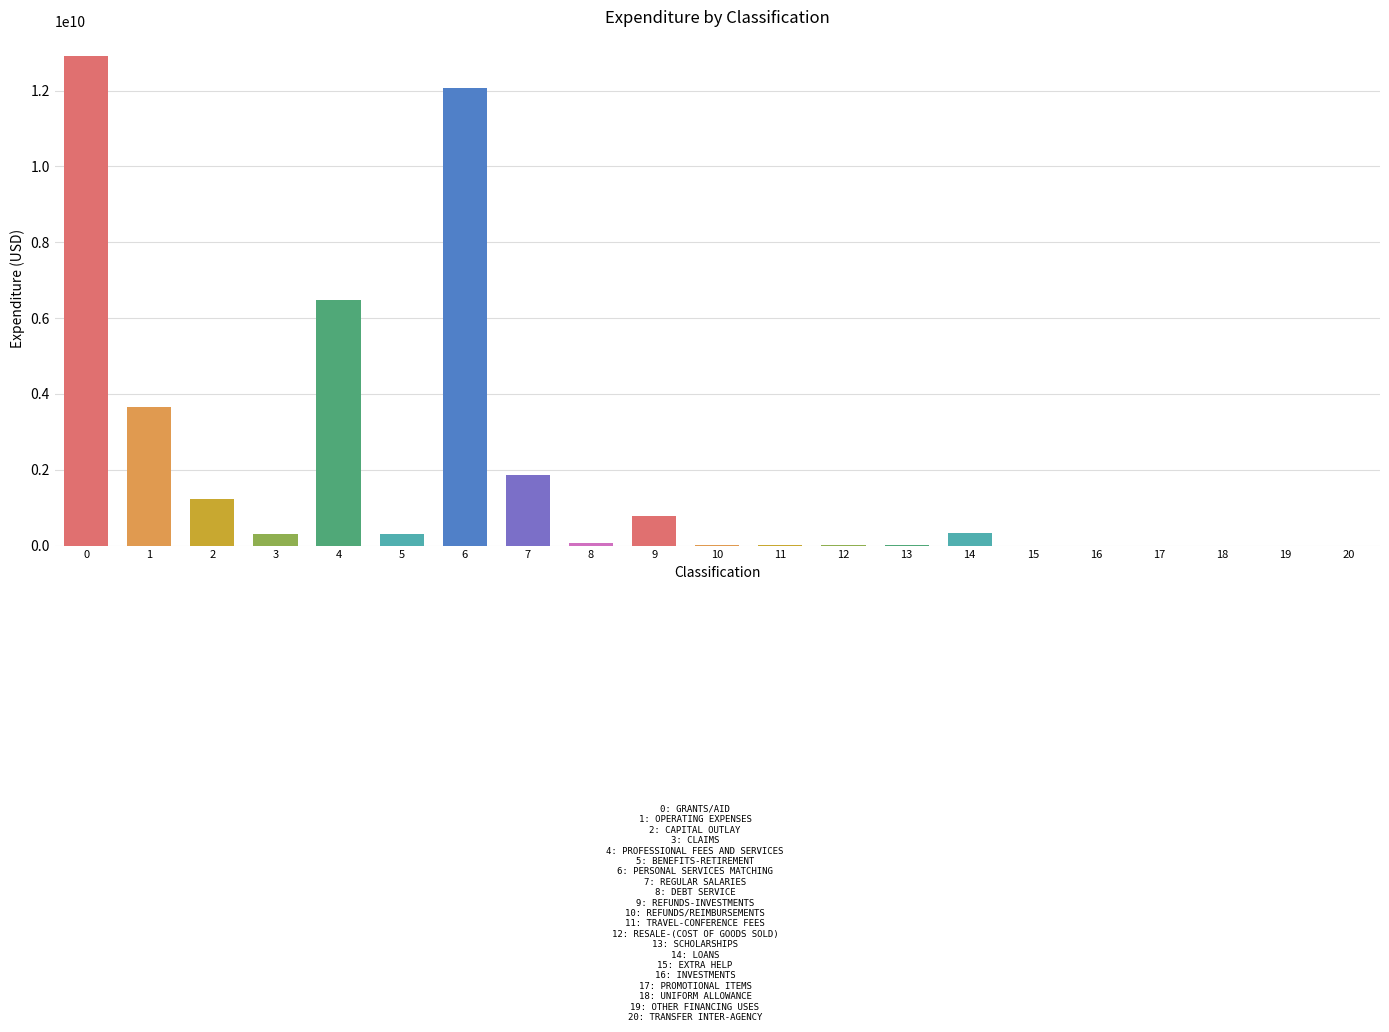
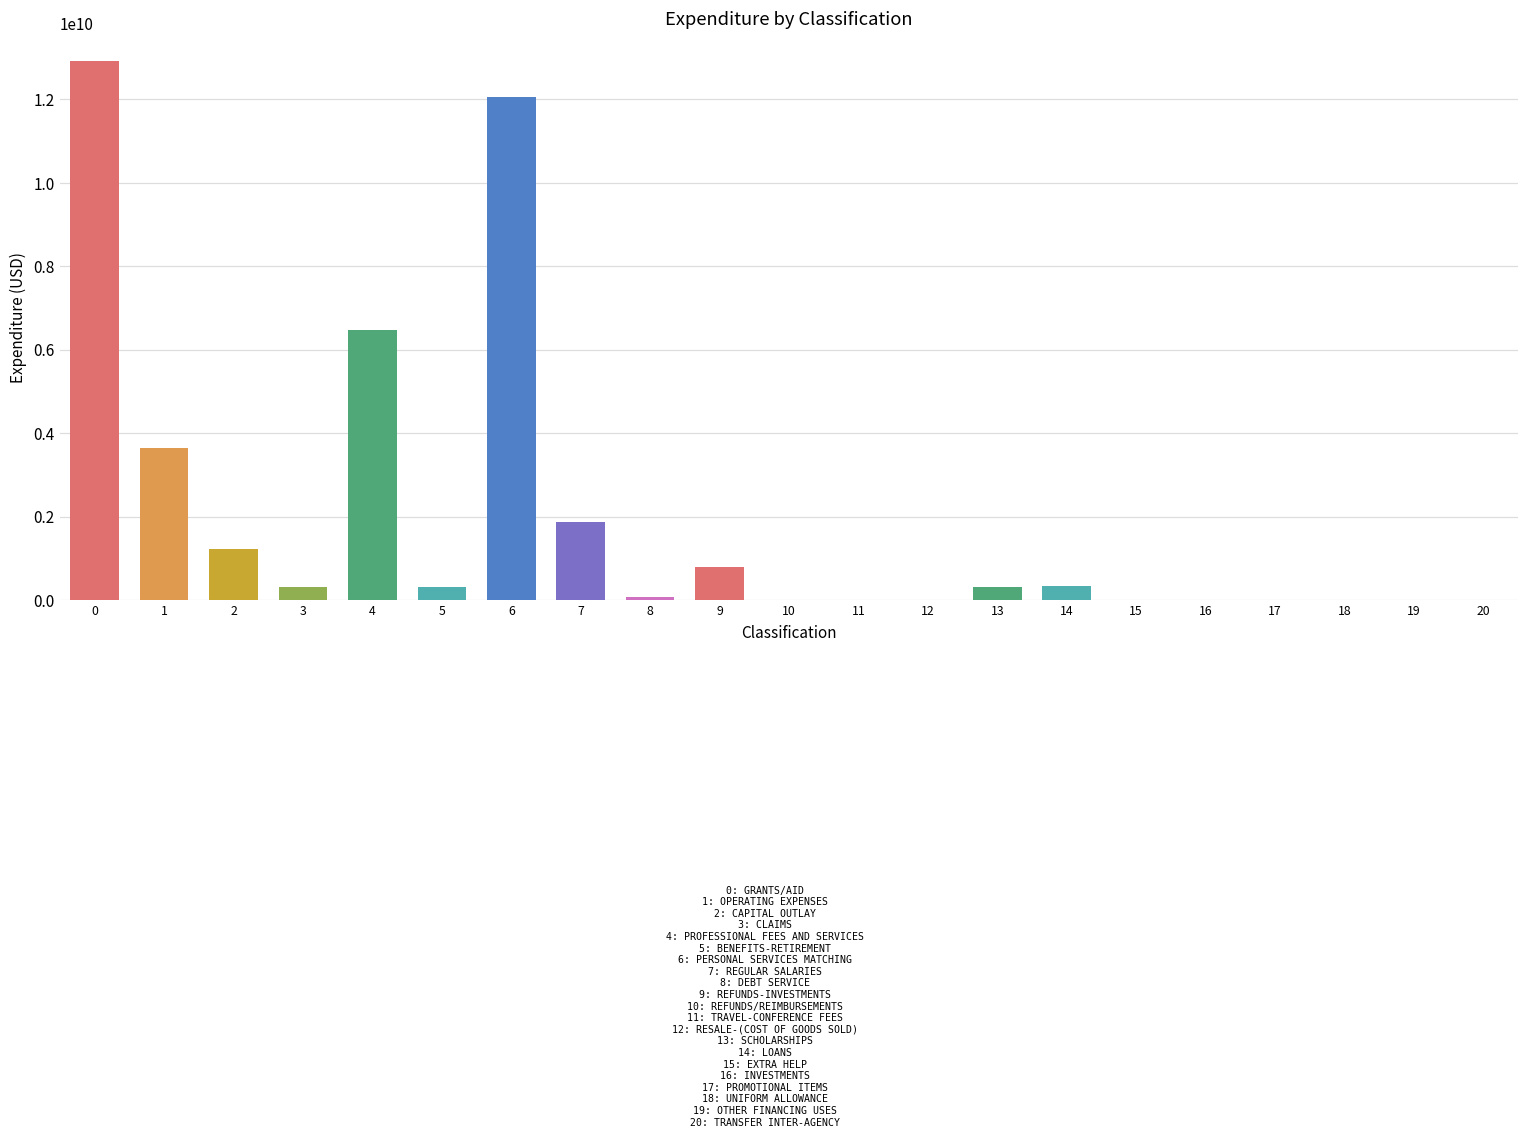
13: 0 -> 300000000
